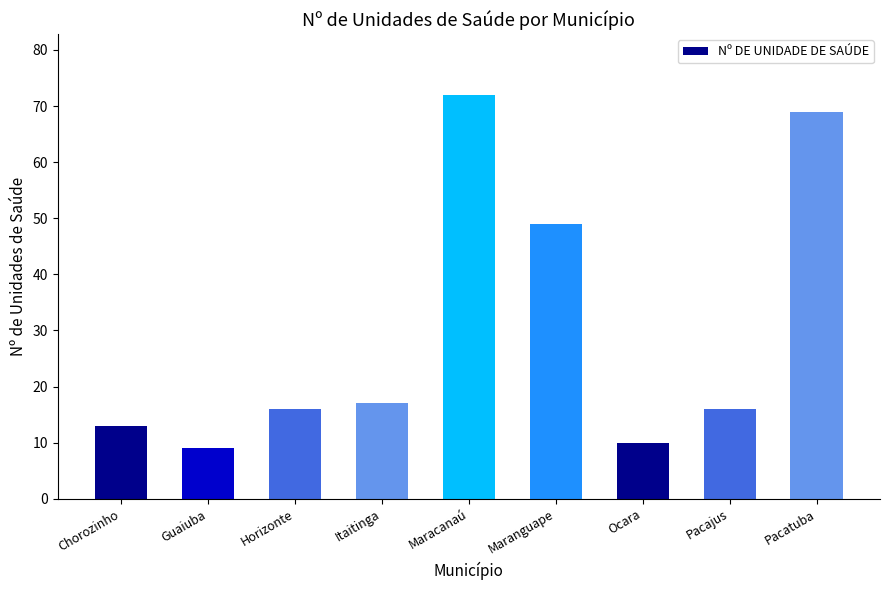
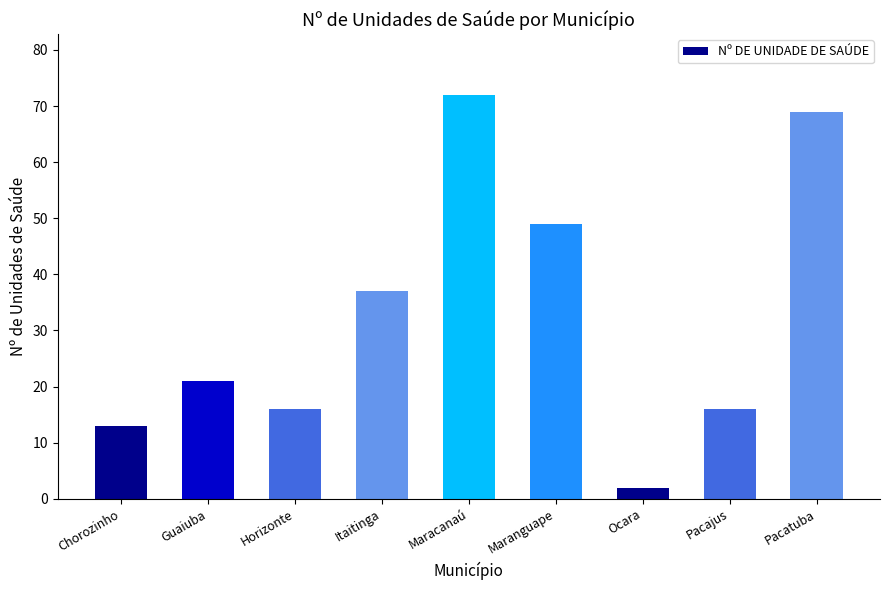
Guaiuba: 9 -> 21
Itaitinga: 17 -> 37
Ocara: 10 -> 2
